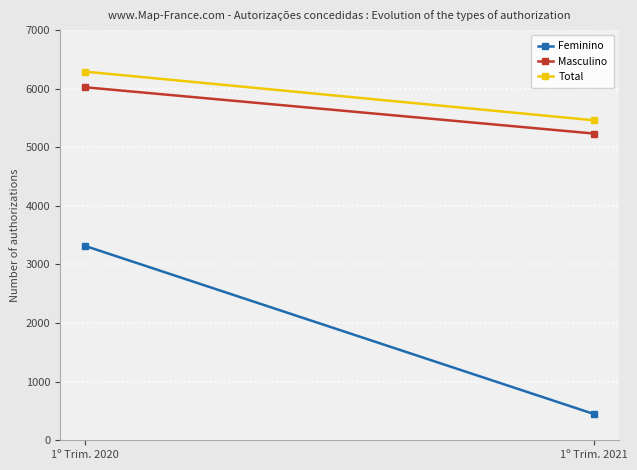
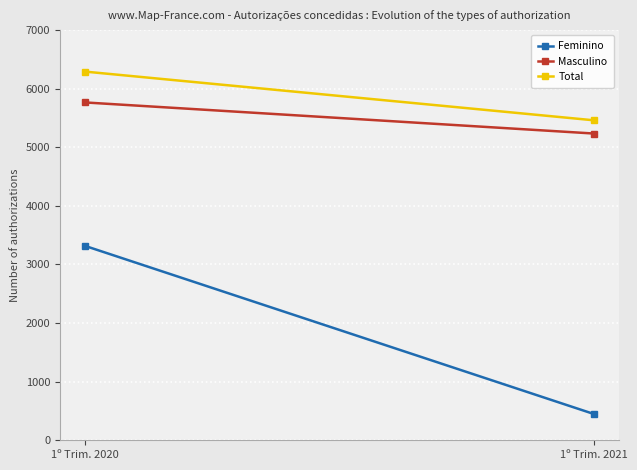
Masculino, 1º Trim. 2020: 6000 -> 5800
